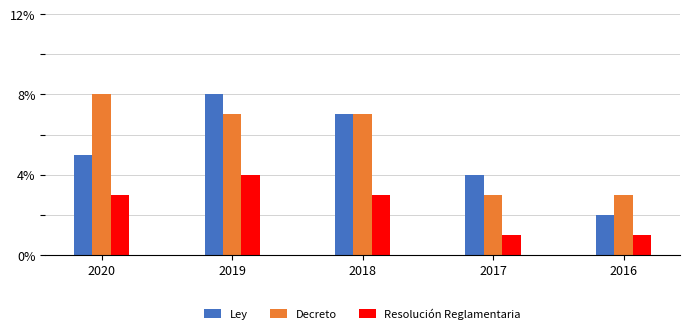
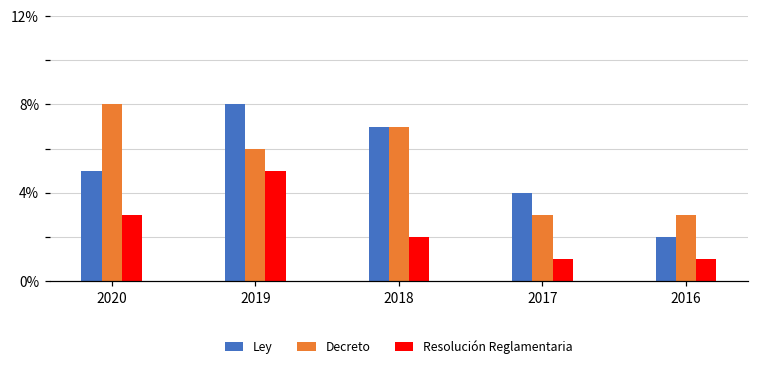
Decreto, 2019: 7% -> 6%
Resolución Reglamentaria, 2019: 4% -> 5%
Resolución Reglamentaria, 2018: 3% -> 2%
